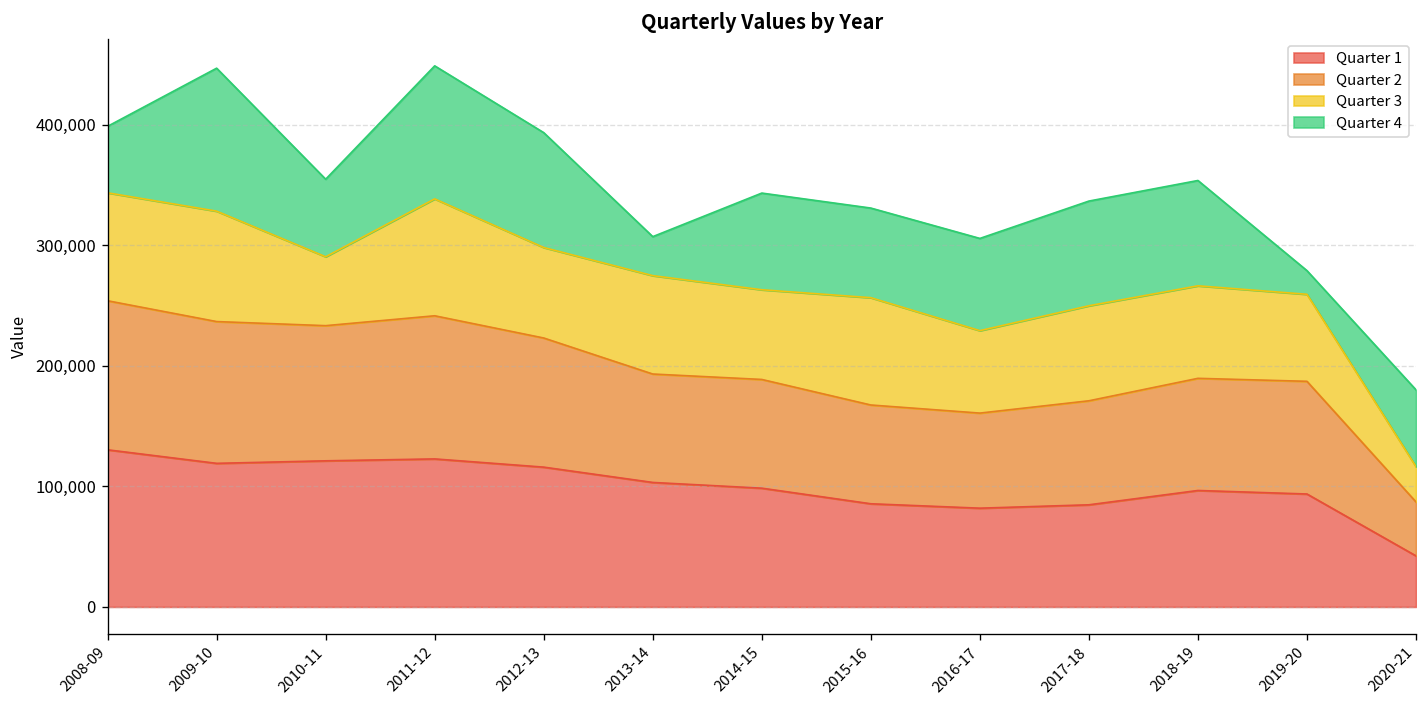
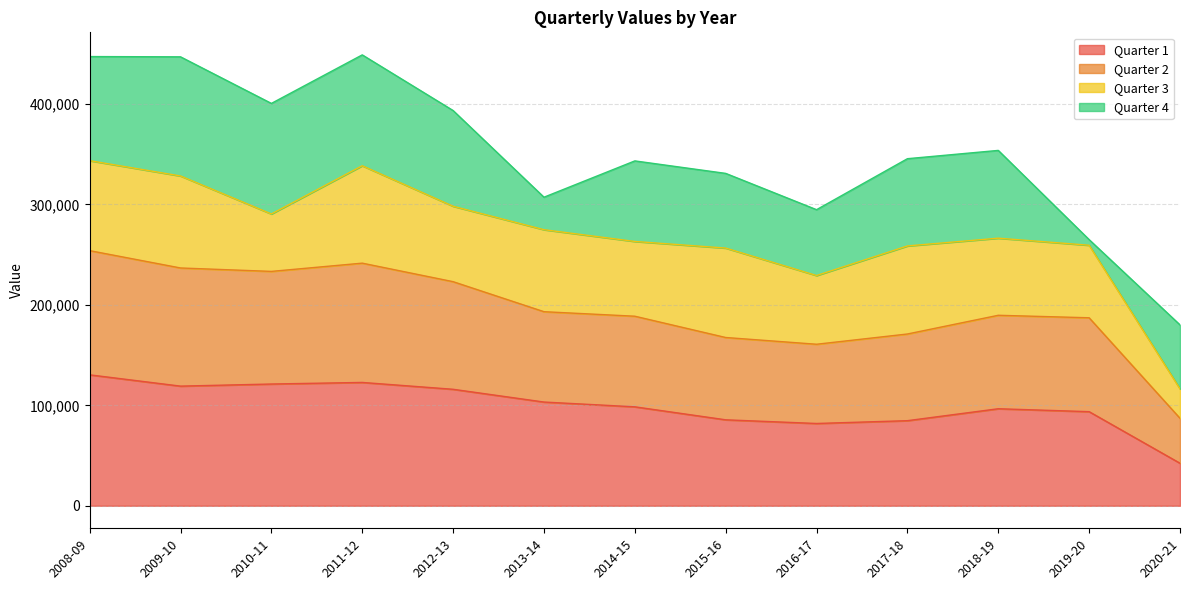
Quarter 4, 2008-09: 55,000 -> 104,000
Quarter 4, 2010-11: 64,000 -> 110,000
Quarter 4, 2016-17: 77,000 -> 66,000
Quarter 3, 2017-18: 79,000 -> 88,000
Quarter 4, 2019-20: 20,000 -> 6,000
